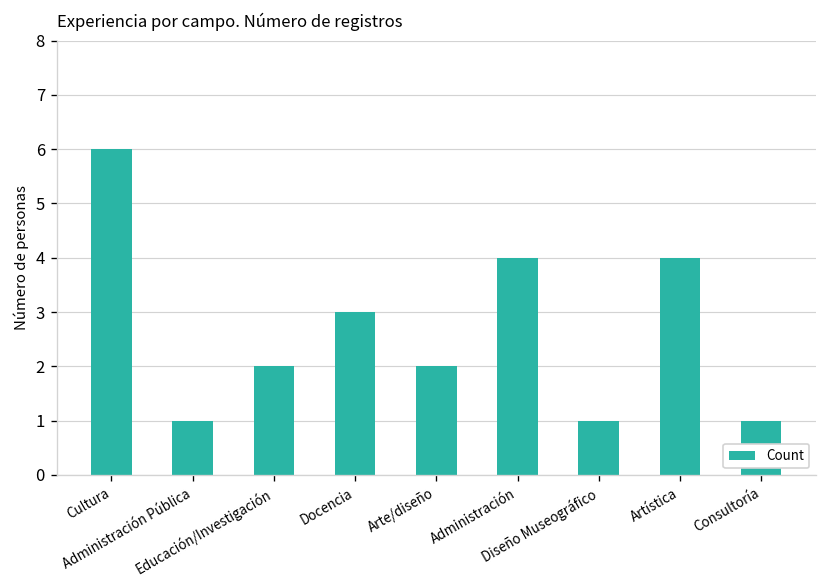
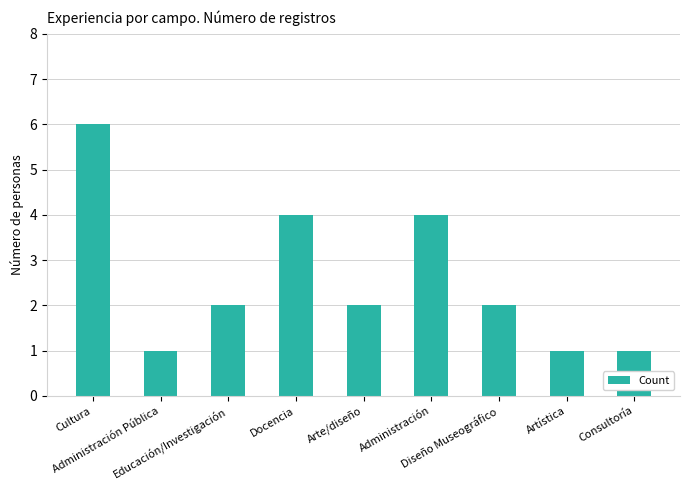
Docencia: 3 -> 4
Diseño Museográfico: 1 -> 2
Artística: 4 -> 1
